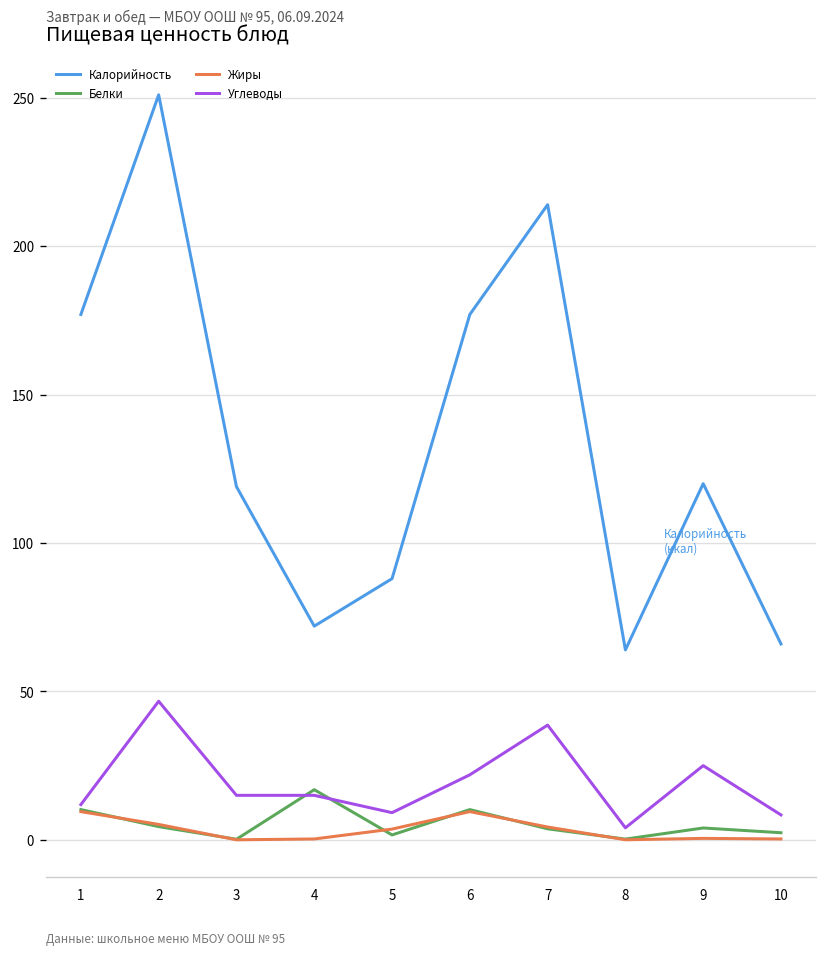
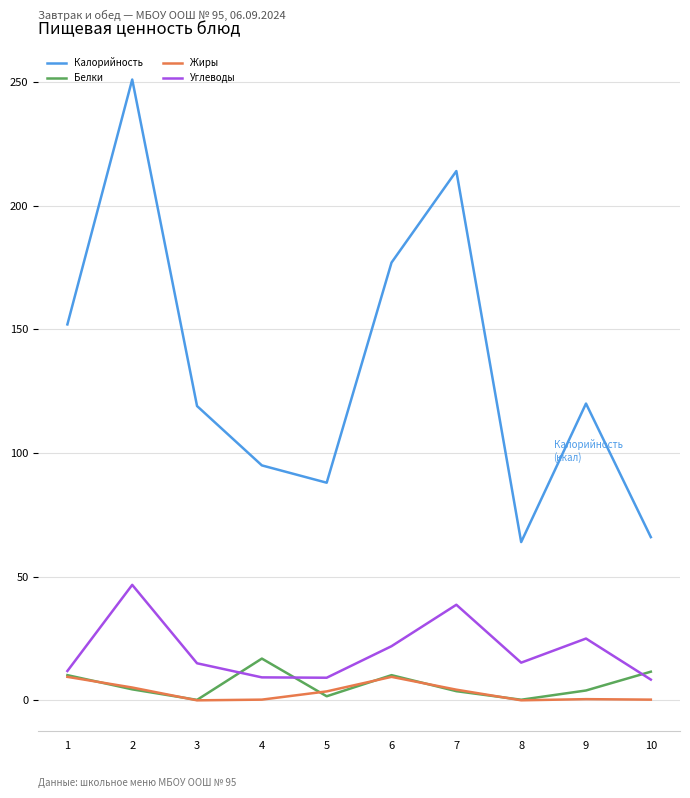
Калорийность, 1: 177 -> 152
Калорийность, 4: 72 -> 95
Углеводы, 4: 15 -> 9
Углеводы, 8: 4 -> 15
Белки, 10: 2 -> 12
